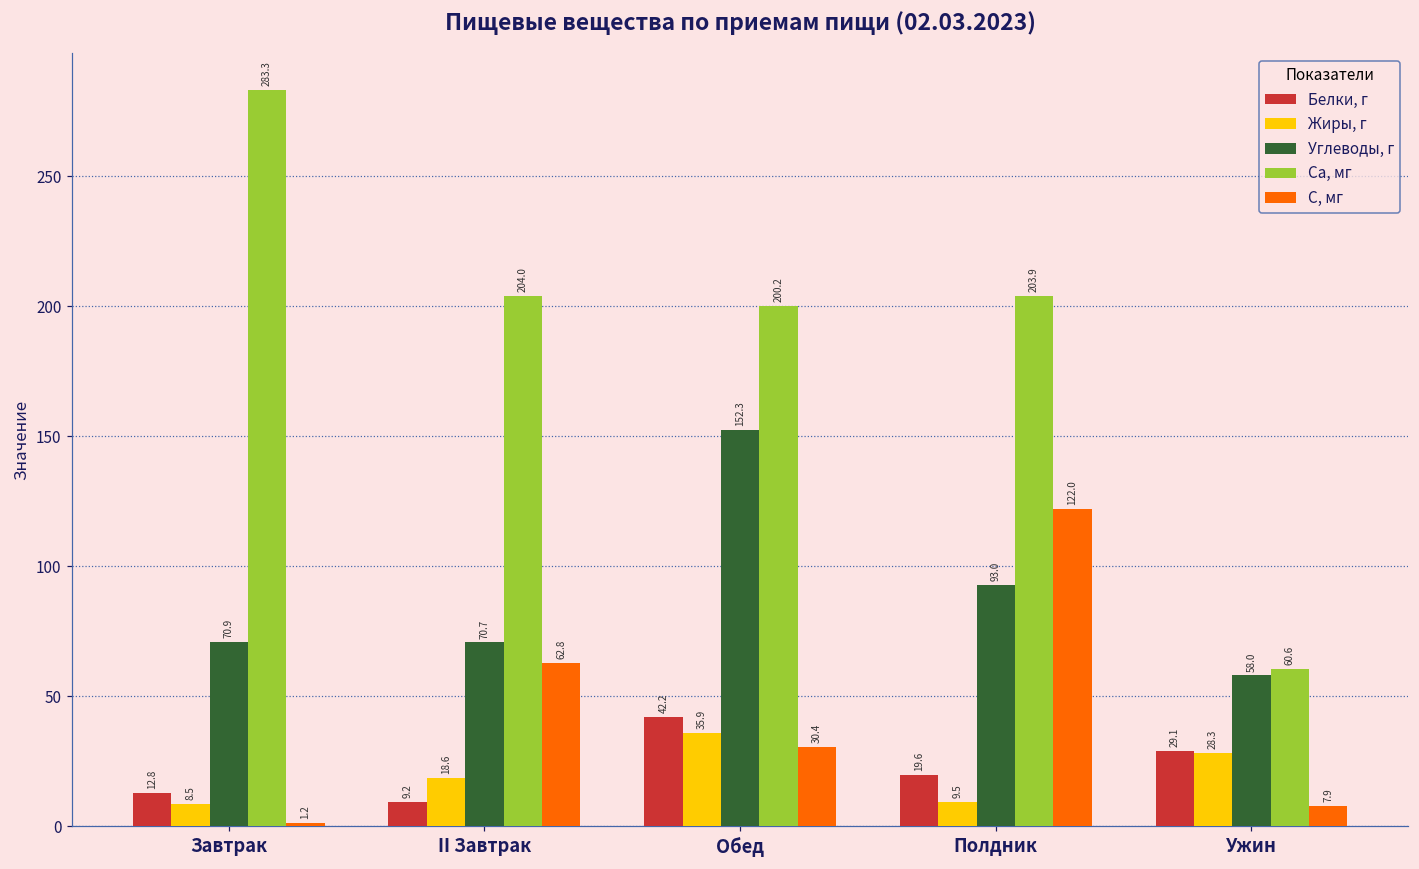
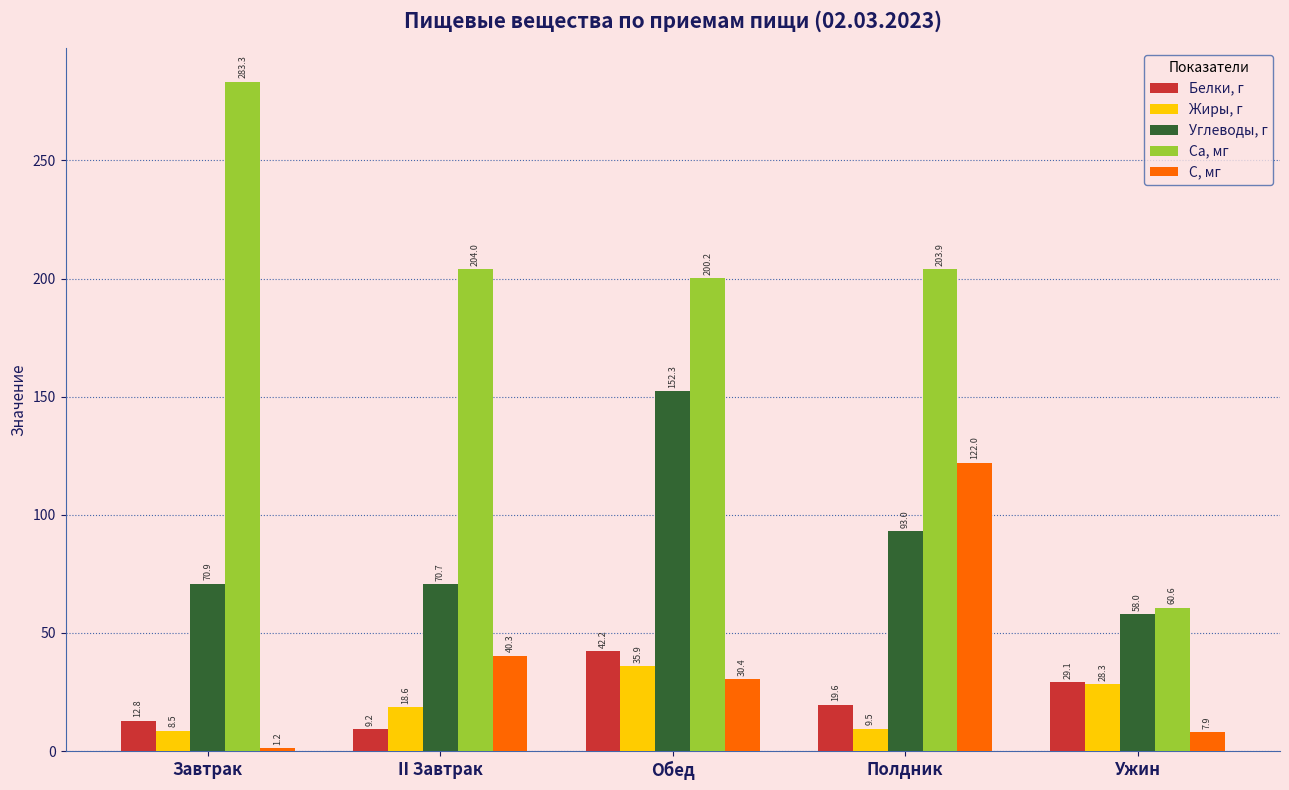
С, мг, II Завтрак: 62.8 -> 40.3
